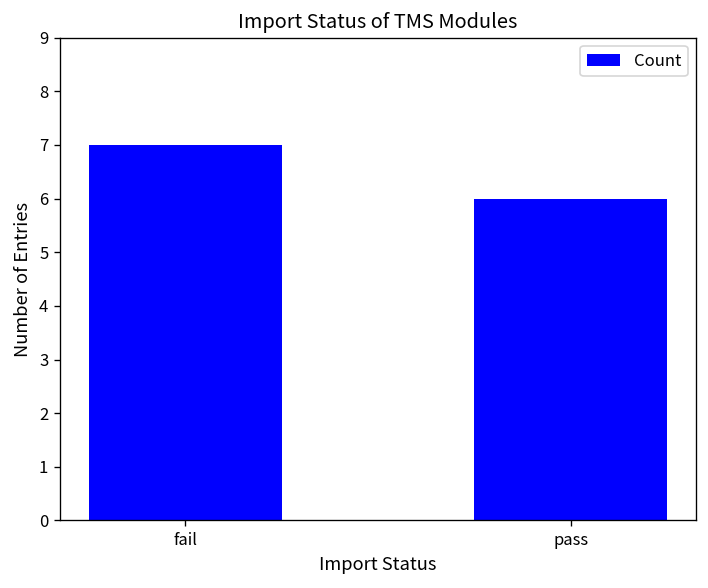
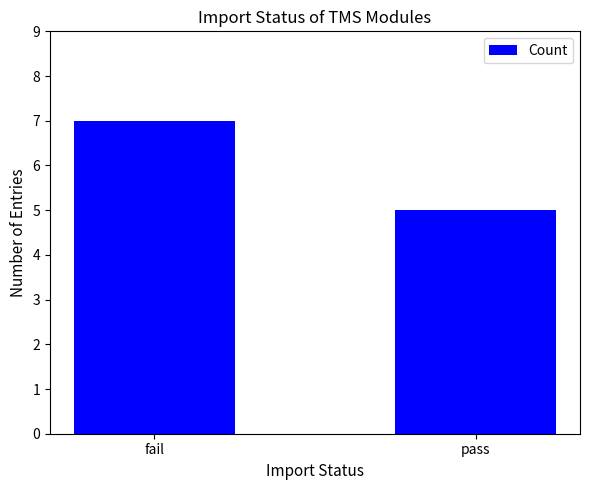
pass: 6 -> 5
